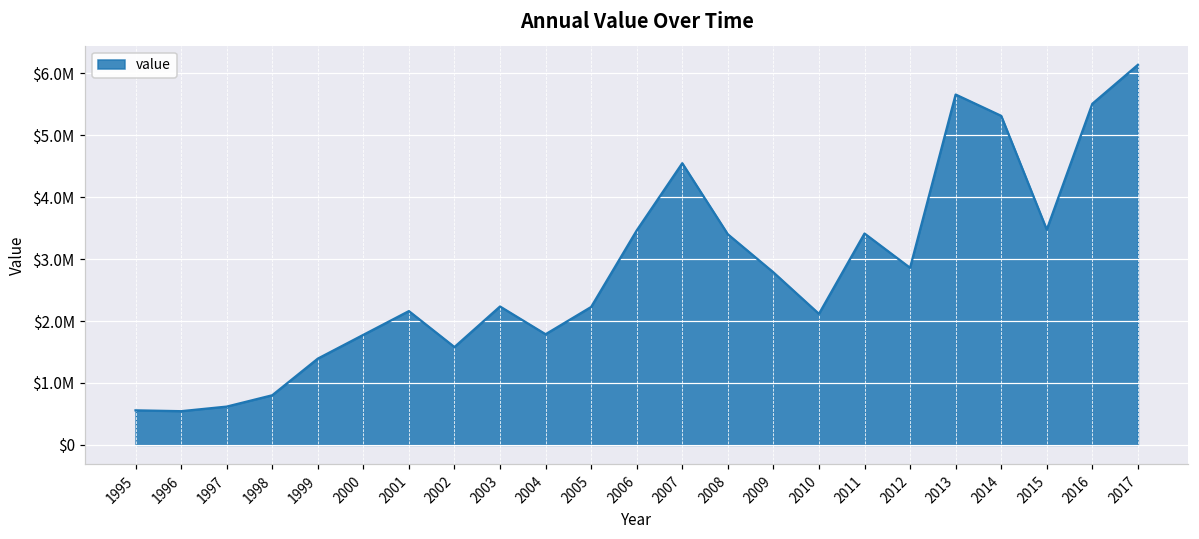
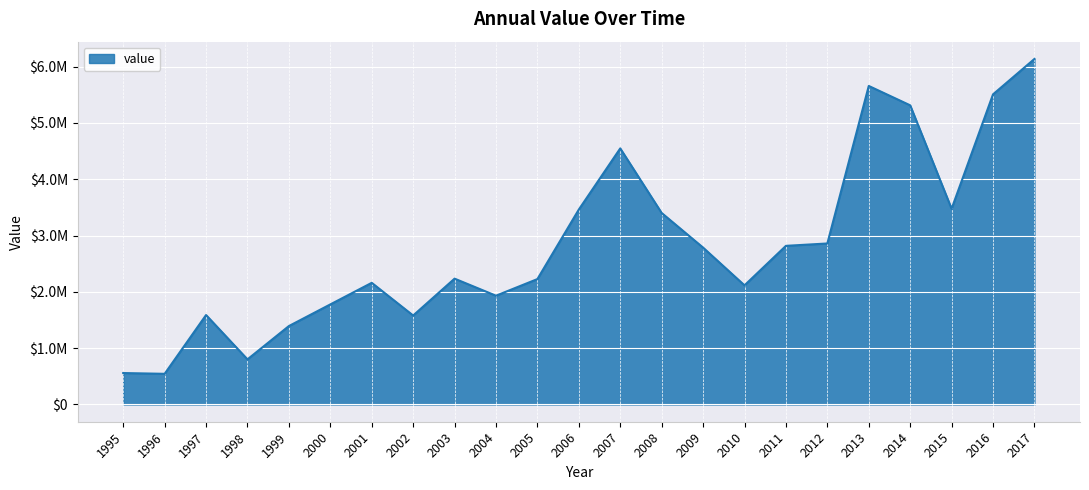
1997: $600000 -> $1600000
2004: $1800000 -> $1900000
2011: $3400000 -> $2800000
